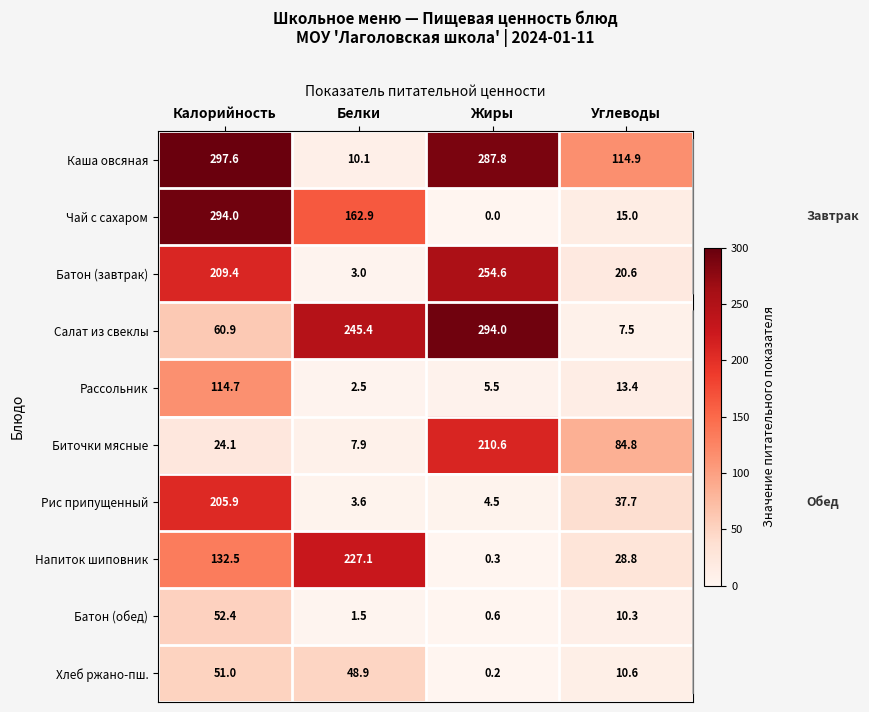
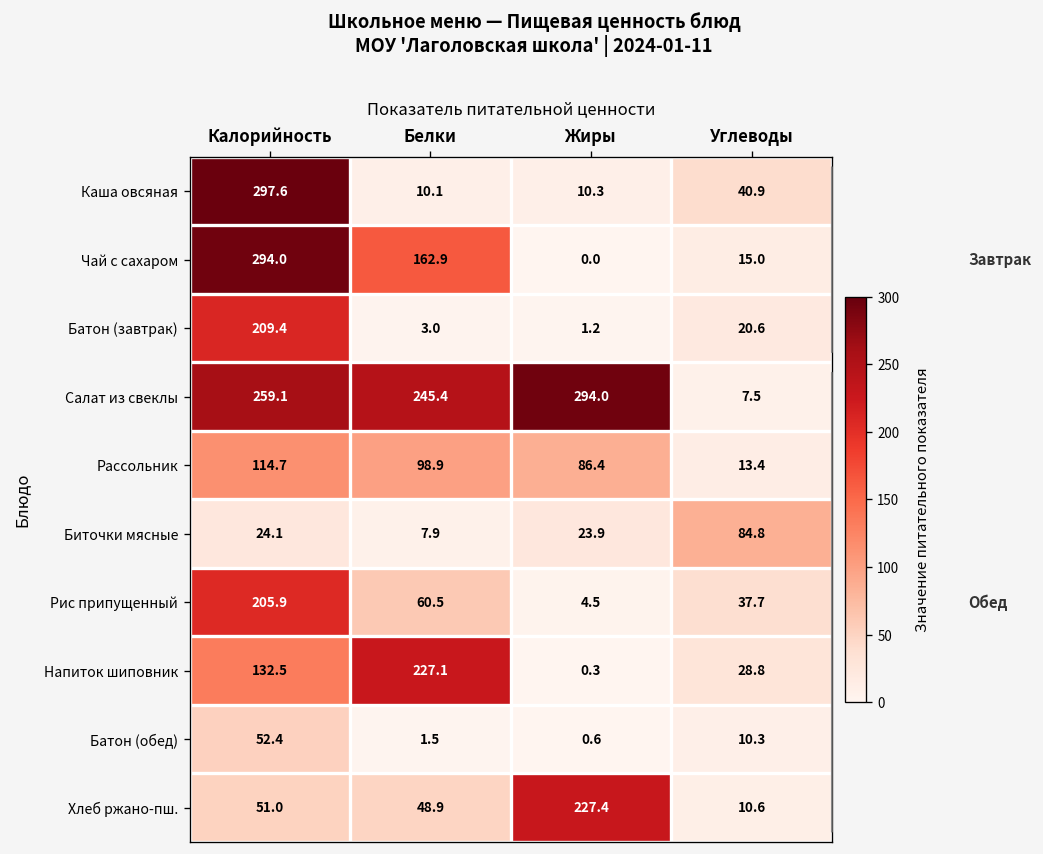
Каша овсяная, Жиры: 287.8 -> 10.3
Каша овсяная, Углеводы: 114.9 -> 40.9
Батон (завтрак), Жиры: 254.6 -> 1.2
Салат из свеклы, Калорийность: 60.9 -> 259.1
Рассольник, Белки: 2.5 -> 98.9
Рассольник, Жиры: 5.5 -> 86.4
Биточки мясные, Жиры: 210.6 -> 23.9
Рис припущенный, Белки: 3.6 -> 60.5
Хлеб ржано-пш., Жиры: 0.2 -> 227.4
